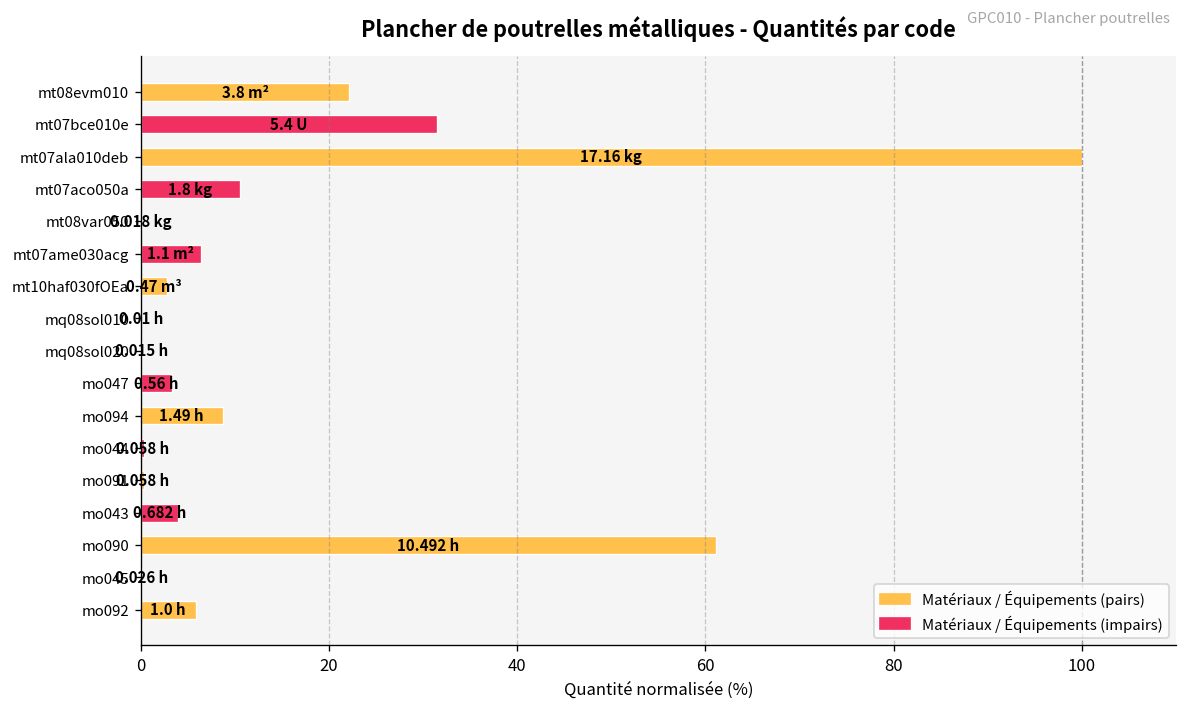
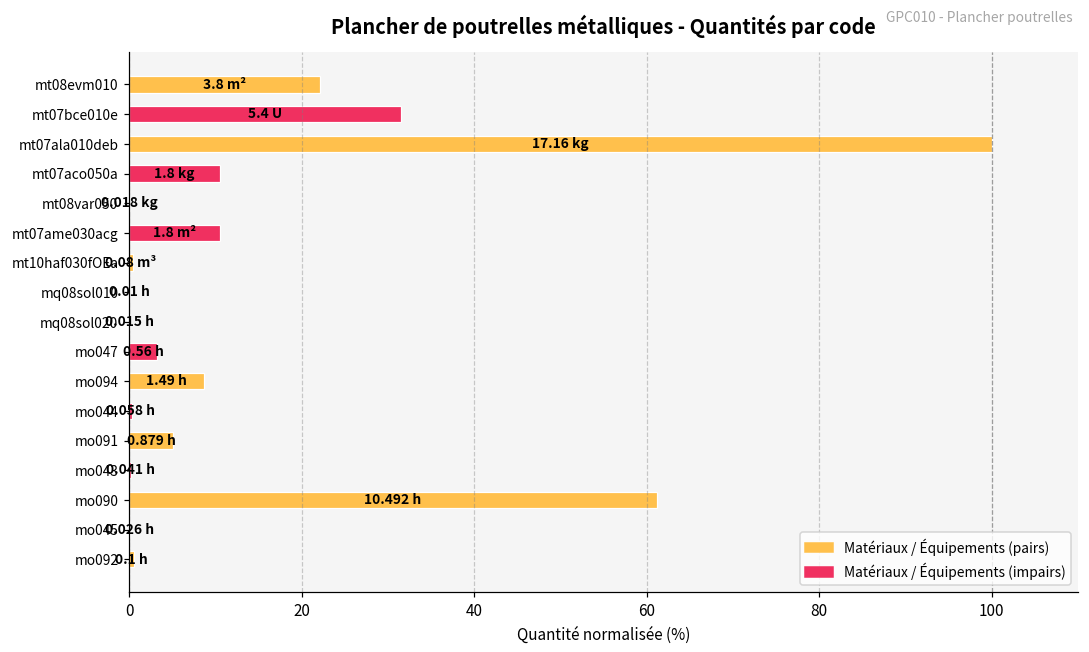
mt07ame030acg: 1.1 -> 1.8
mt10haf030fOEa: 0.47 -> 0.08
mo091: 0.058 -> 0.879
mo043: 0.682 -> 0.041
mo092: 1.0 -> 0.1
